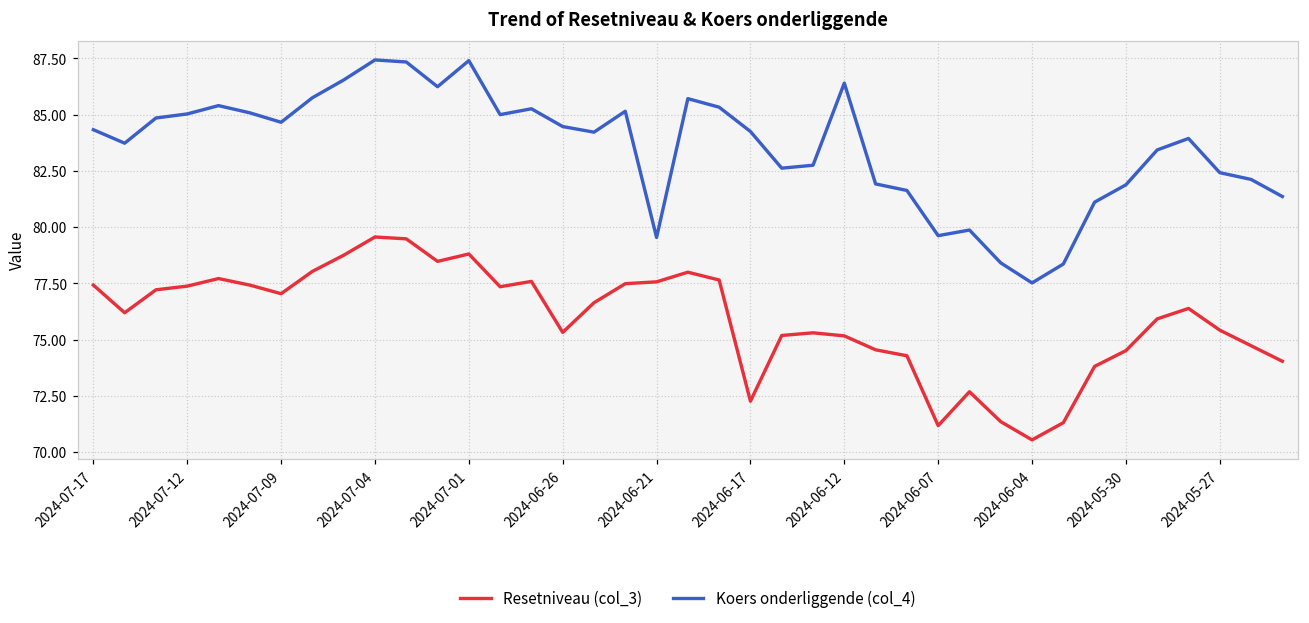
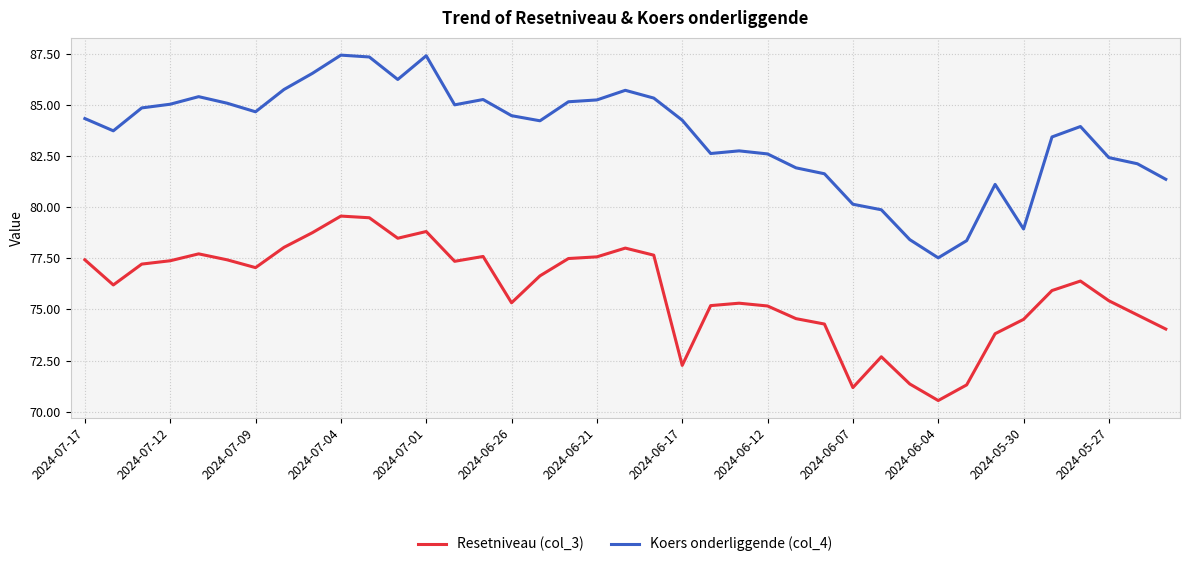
Koers onderliggende (col_4), 2024-06-21: 79.5 -> 85.2
Koers onderliggende (col_4), 2024-06-12: 86.4 -> 82.6
Koers onderliggende (col_4), 2024-06-07: 79.6 -> 80.1
Koers onderliggende (col_4), 2024-05-30: 81.9 -> 78.9
